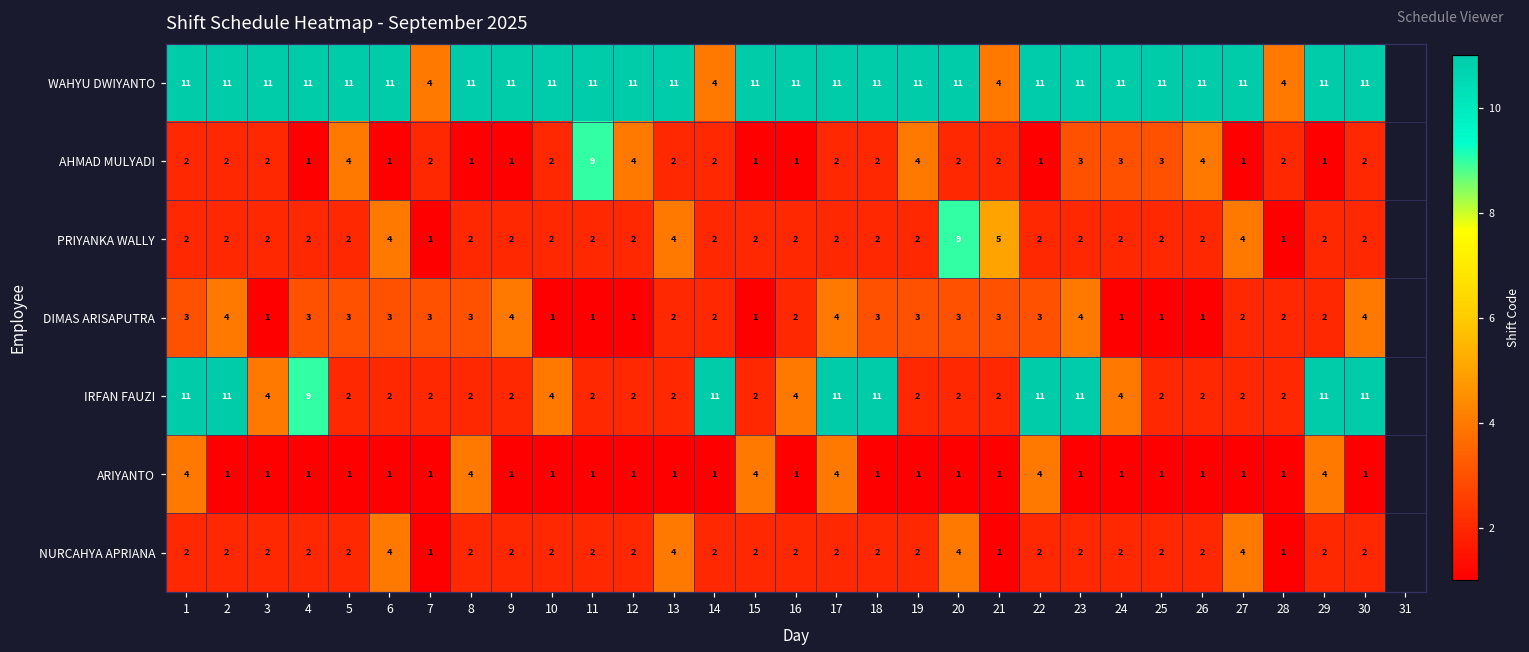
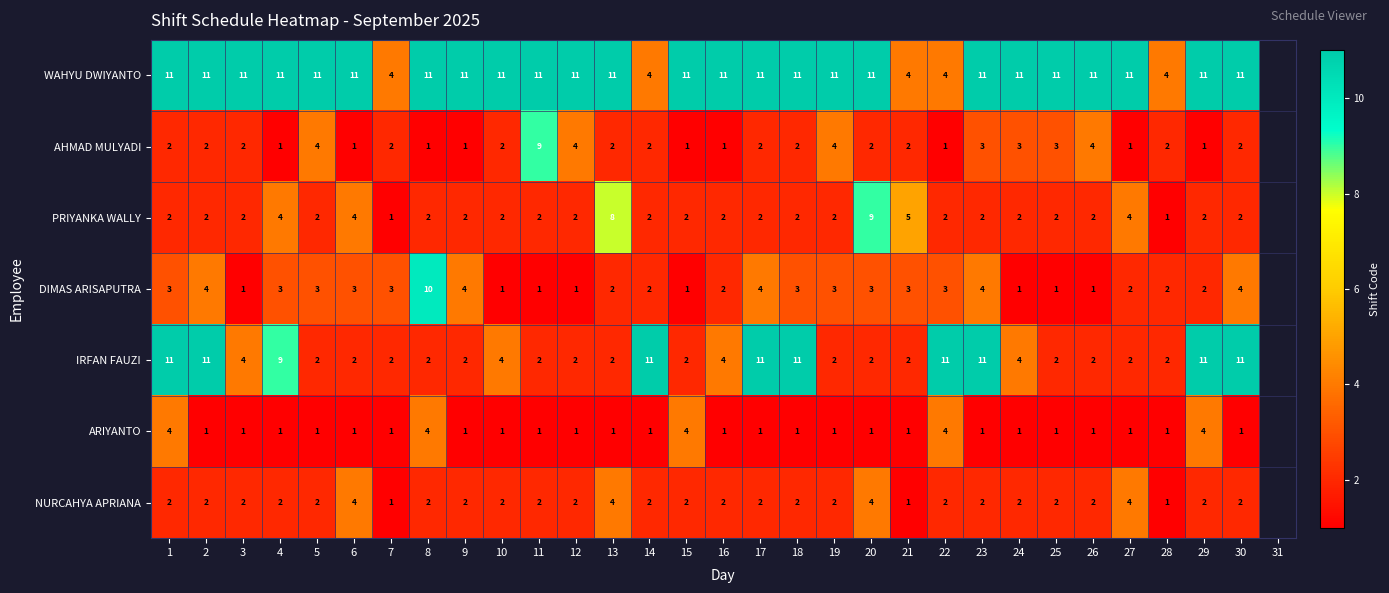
WAHYU DWIYANTO, 22: 11 -> 4
PRIYANKA WALLY, 4: 2 -> 4
PRIYANKA WALLY, 13: 4 -> 8
DIMAS ARISAPUTRA, 8: 3 -> 10
ARIYANTO, 17: 4 -> 1
